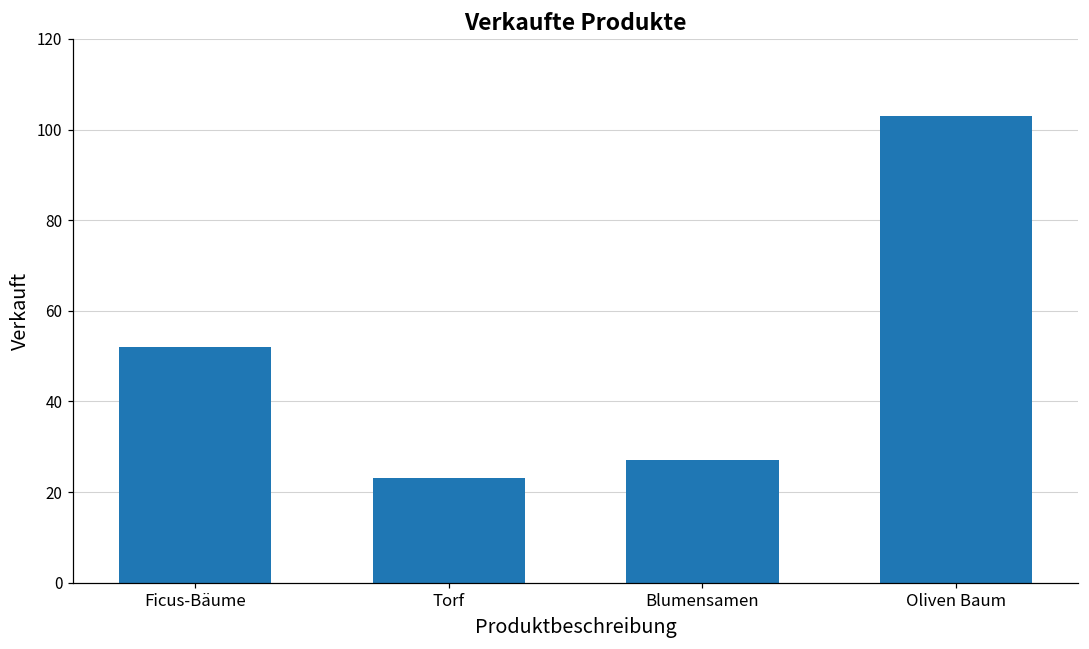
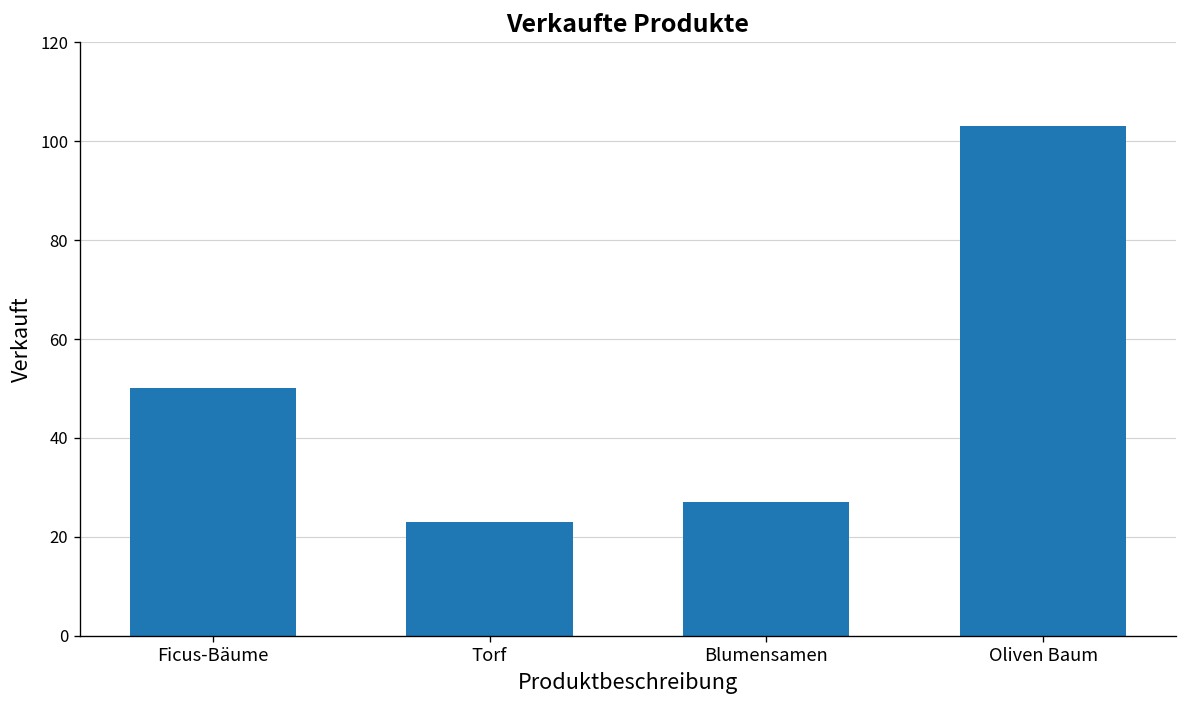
Ficus-Bäume: 52 -> 50
